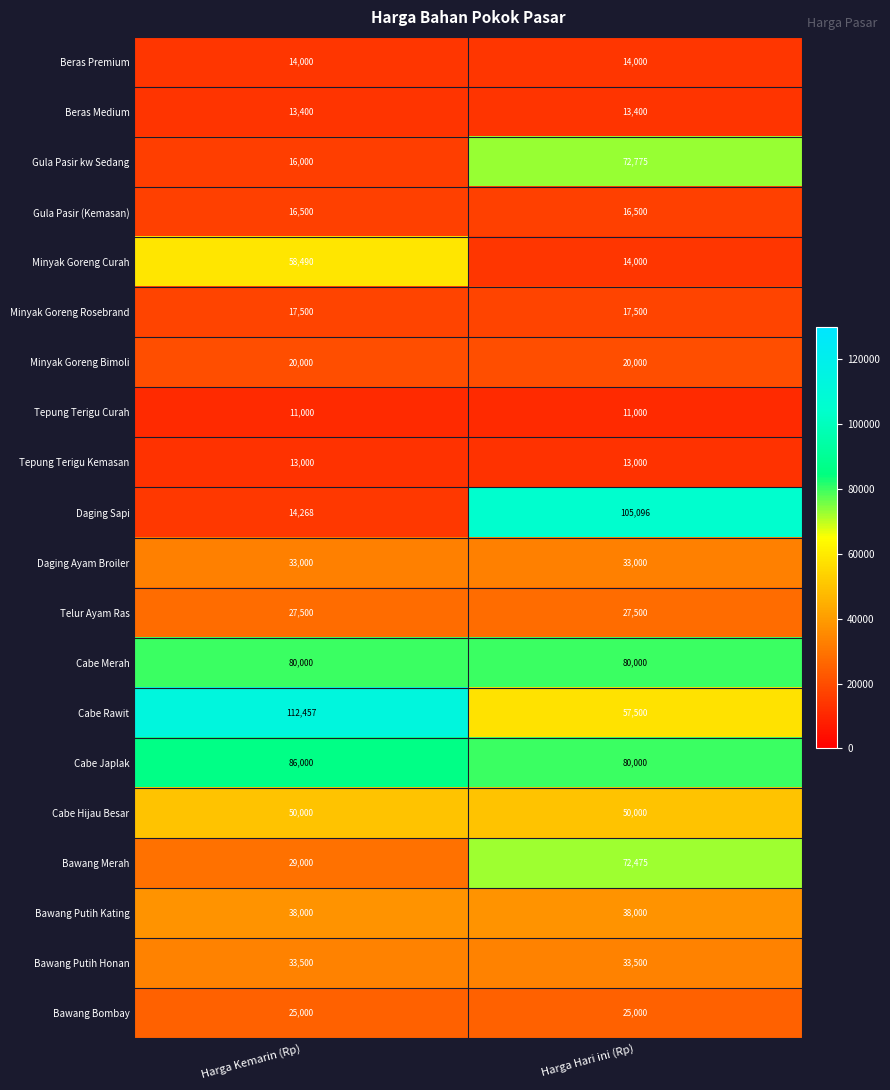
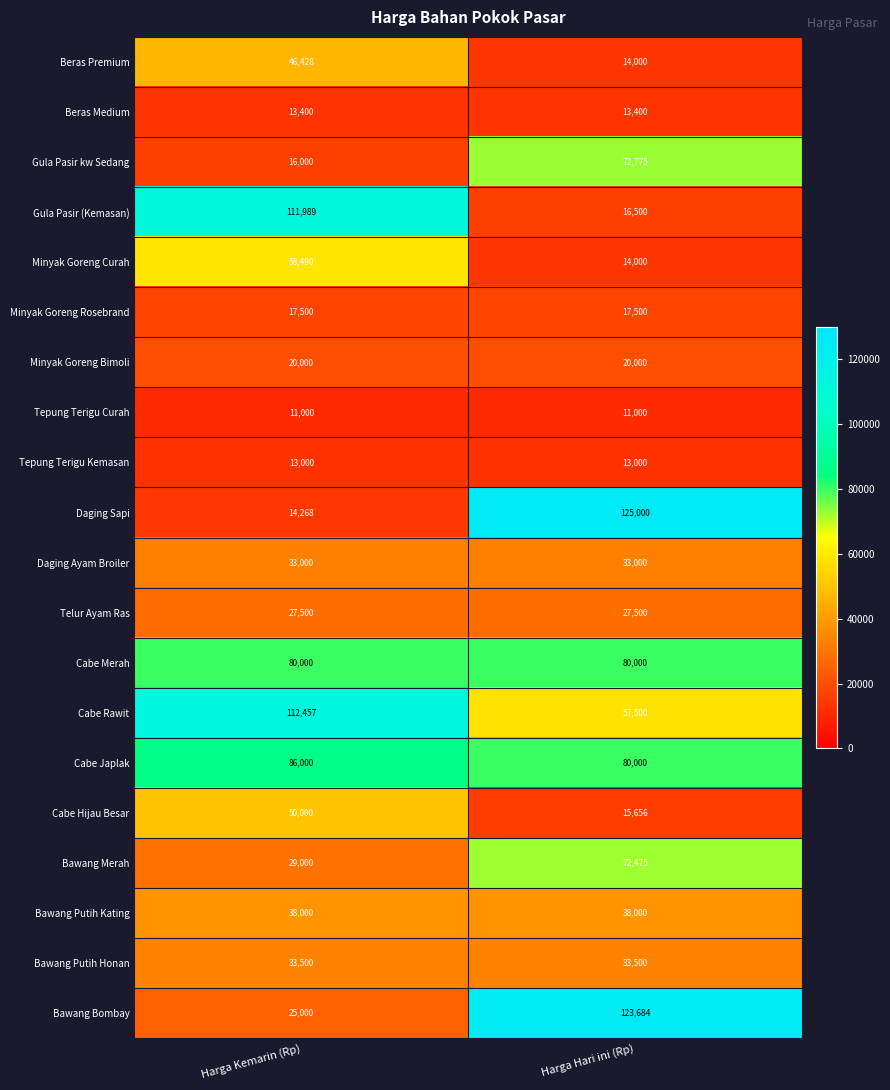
Beras Premium, Harga Kemarin (Rp): 14,000 -> 46,428
Gula Pasir (Kemasan), Harga Kemarin (Rp): 16,500 -> 111,989
Daging Sapi, Harga Hari ini (Rp): 105,096 -> 125,000
Cabe Hijau Besar, Harga Hari ini (Rp): 50,000 -> 15,656
Bawang Bombay, Harga Hari ini (Rp): 25,000 -> 123,684
